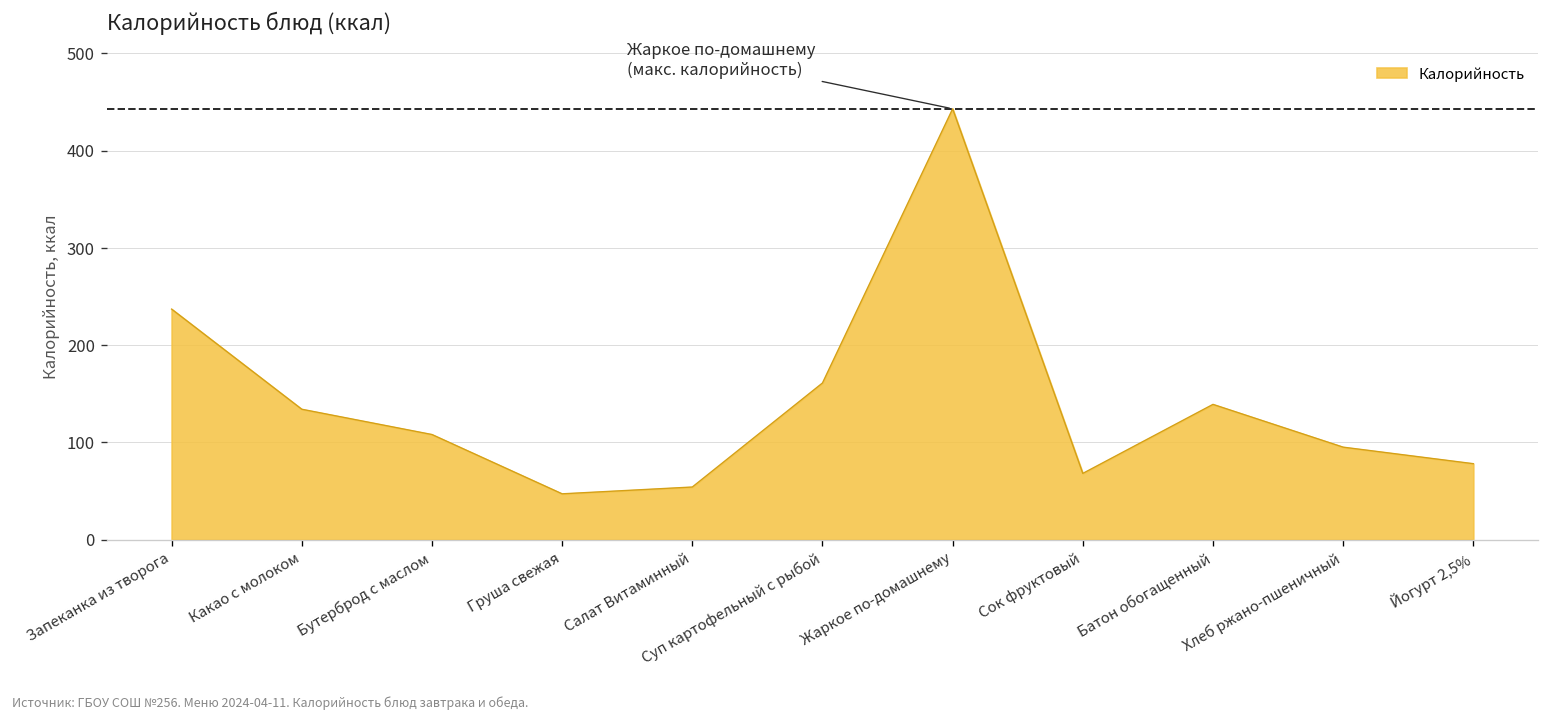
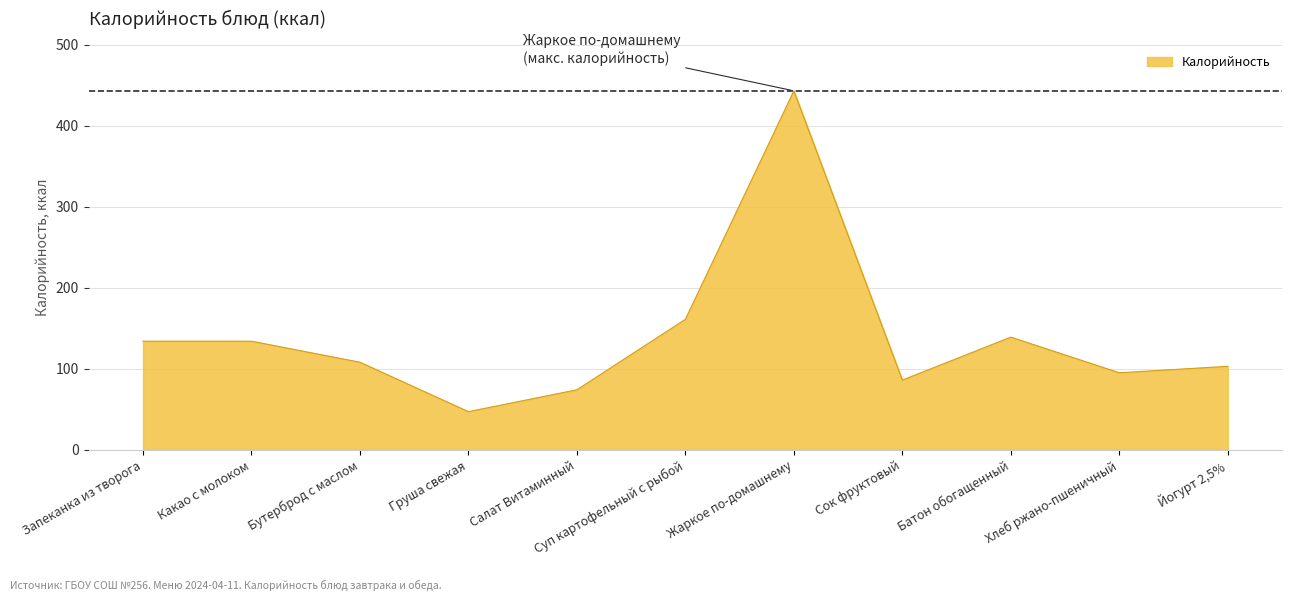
Запеканка из творога: 240 -> 130
Салат Витаминный: 50 -> 70
Сок фруктовый: 70 -> 90
Йогурт 2,5%: 80 -> 100
